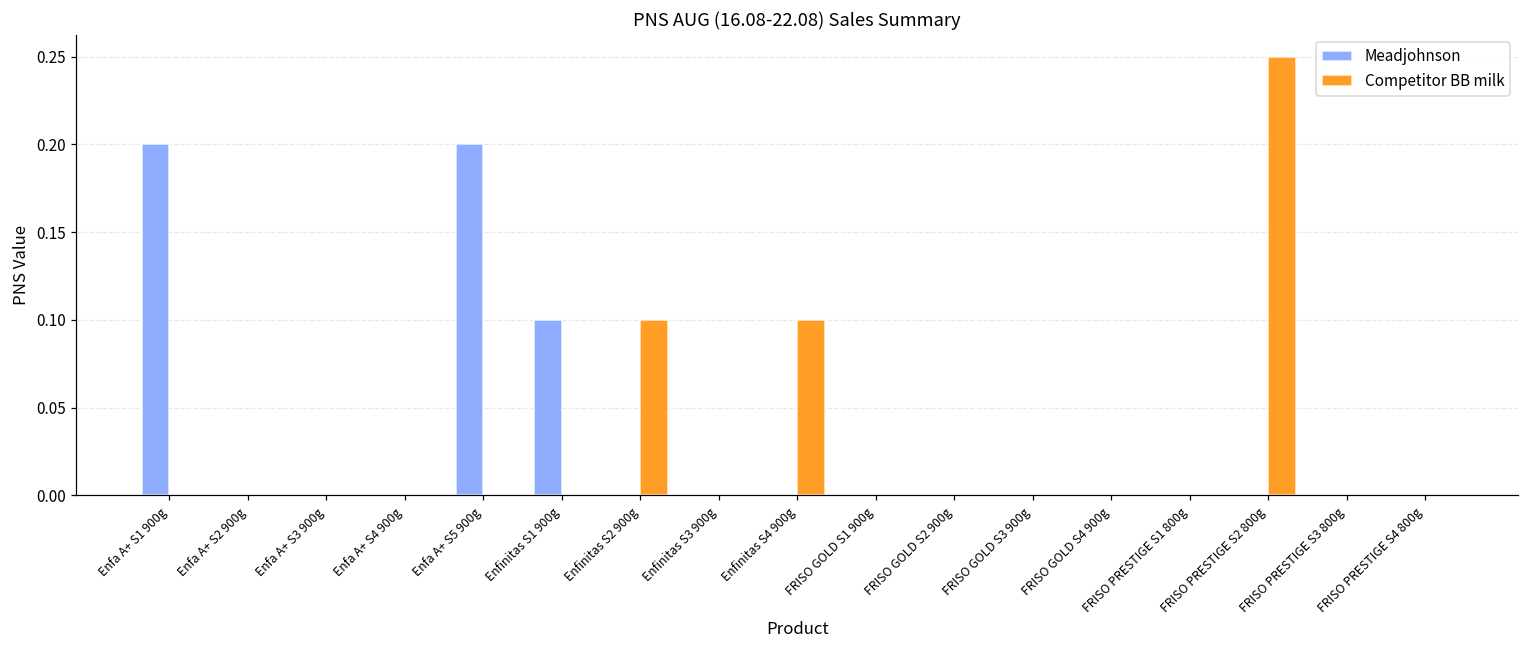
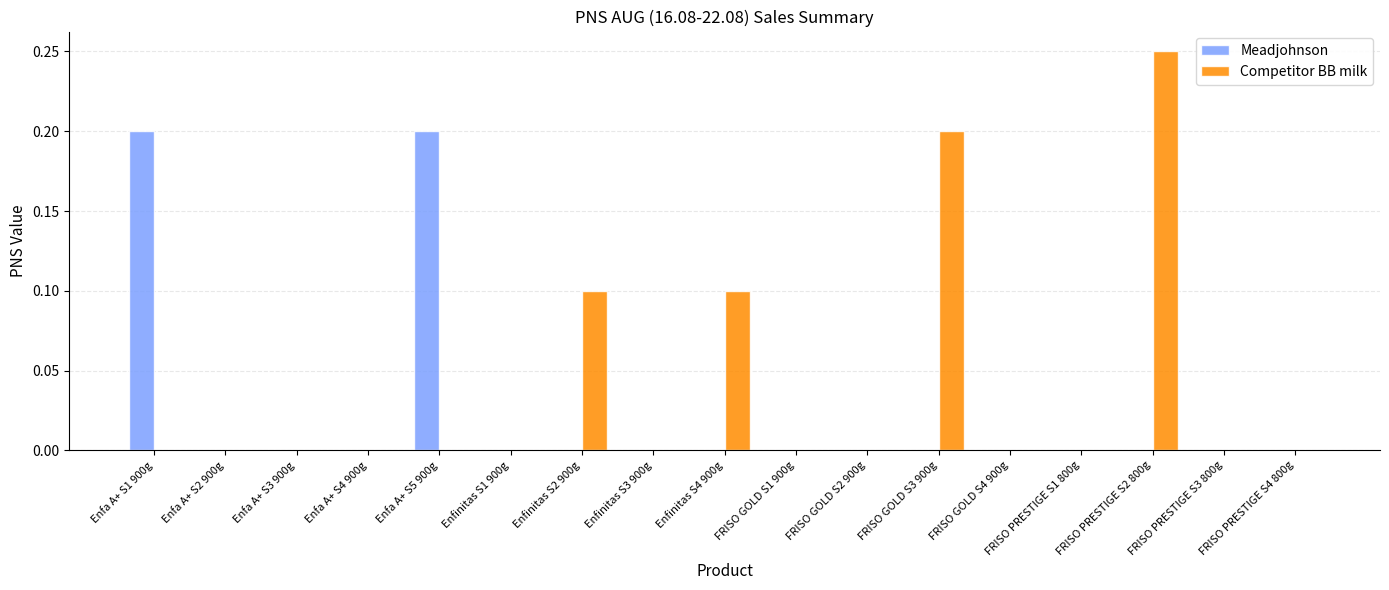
Meadjohnson, Enfinitas S1 900g: 0.1 -> 0.0
Competitor BB milk, FRISO GOLD S3 900g: 0.0 -> 0.2
